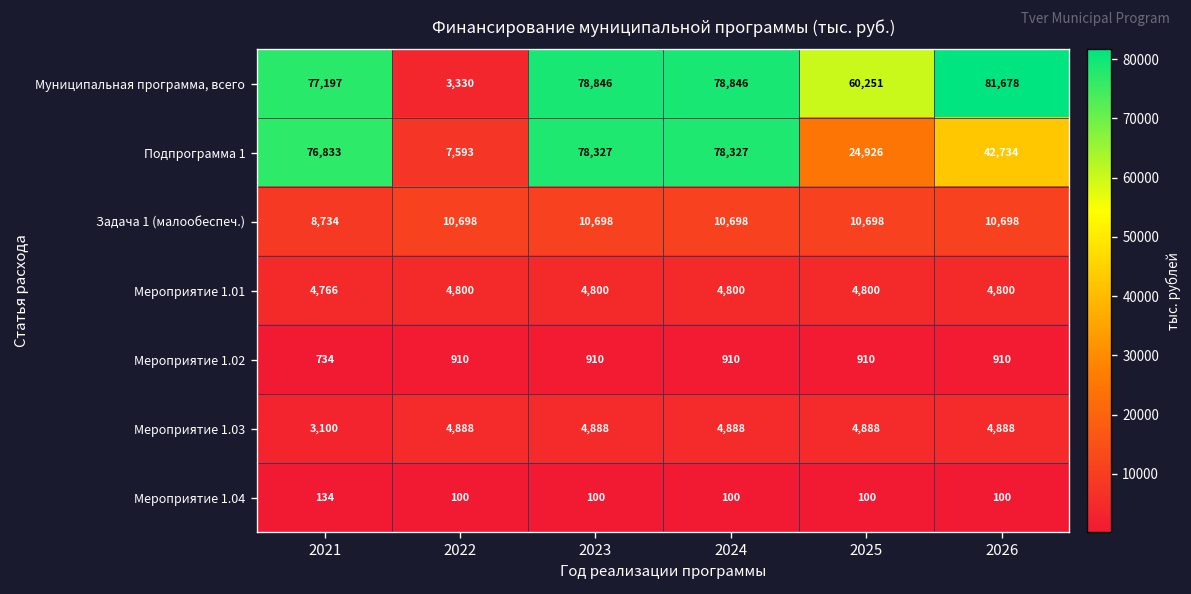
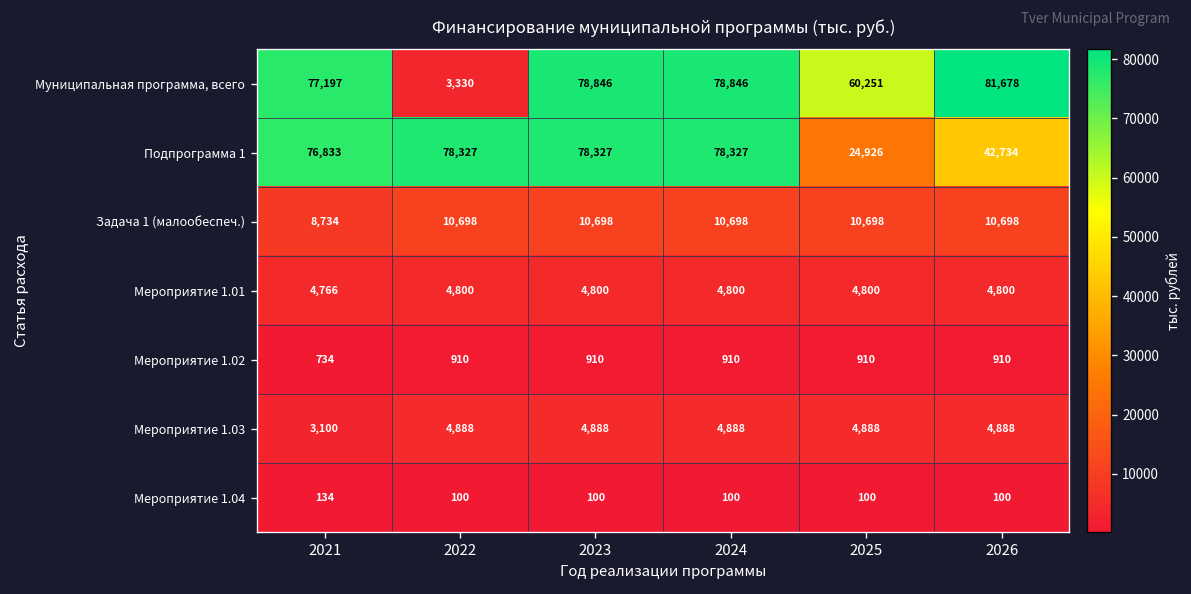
Подпрограмма 1, 2022: 7,593 -> 78,327
